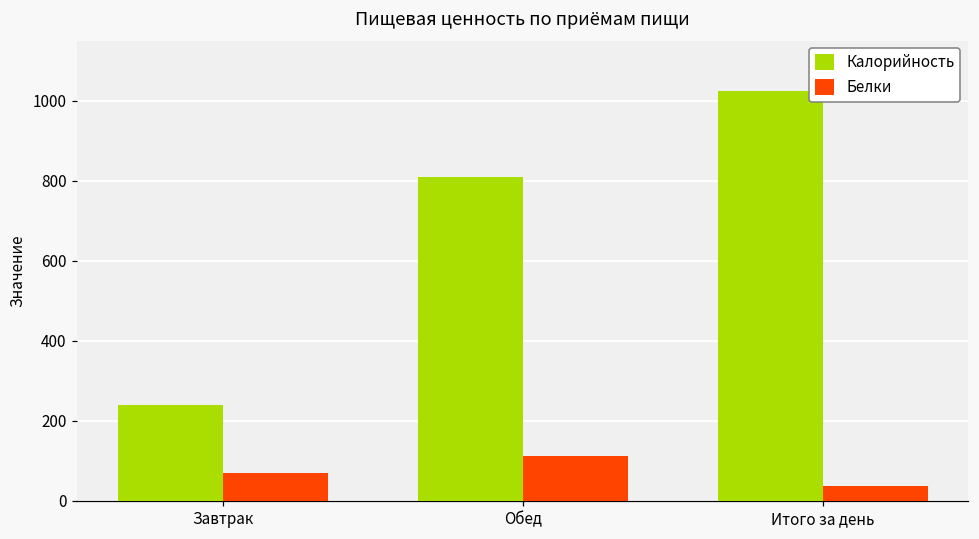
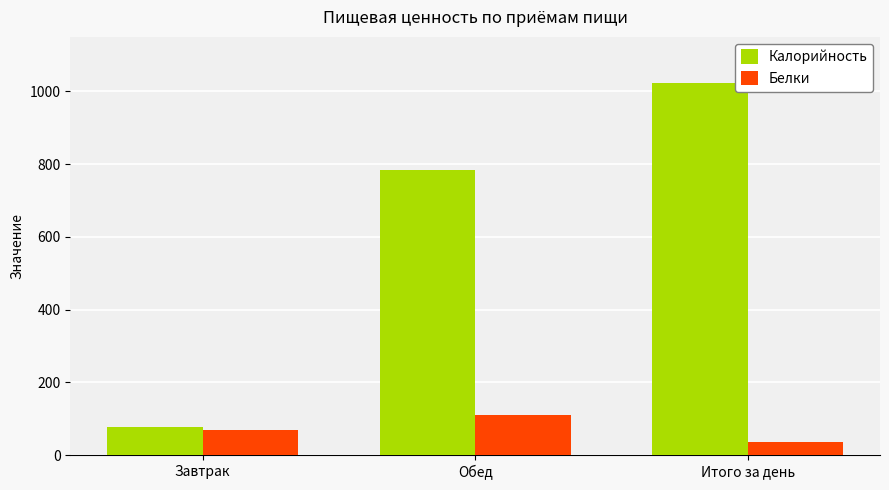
Калорийность, Завтрак: 240 -> 80
Калорийность, Обед: 810 -> 790
